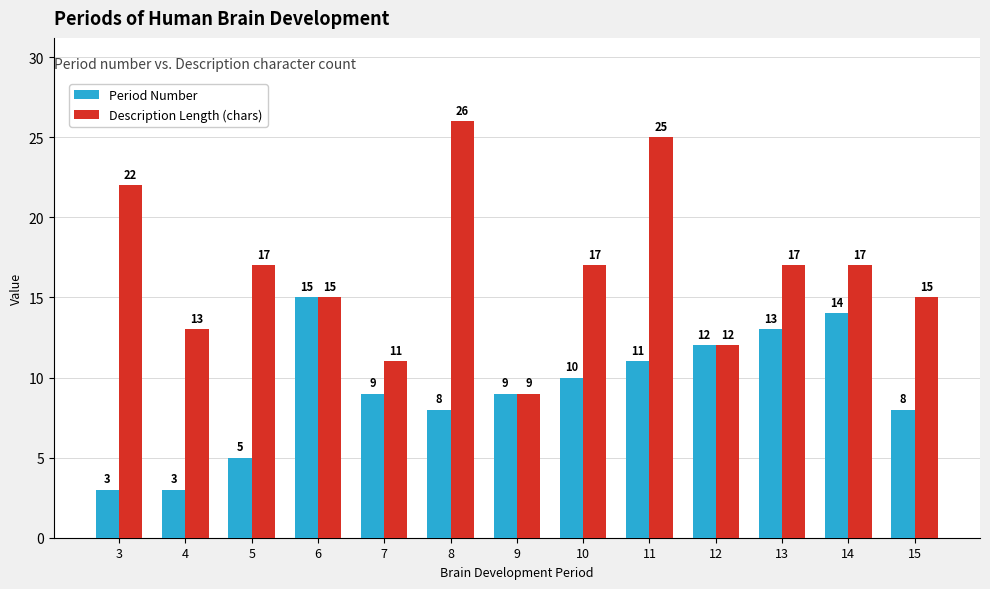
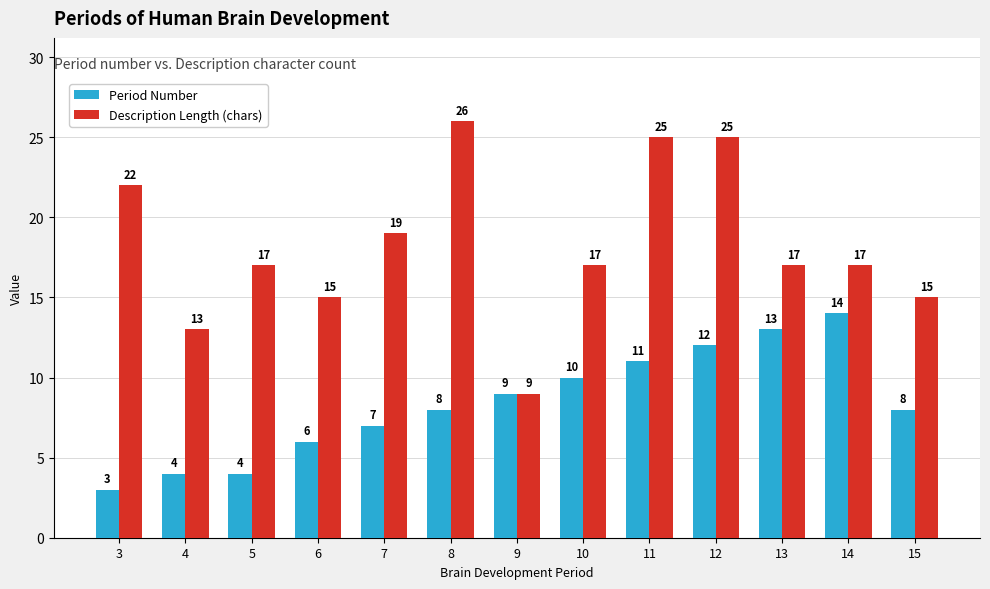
Period Number, 4: 3 -> 4
Period Number, 5: 5 -> 4
Period Number, 6: 15 -> 6
Period Number, 7: 9 -> 7
Description Length (chars), 7: 11 -> 19
Description Length (chars), 12: 12 -> 25
